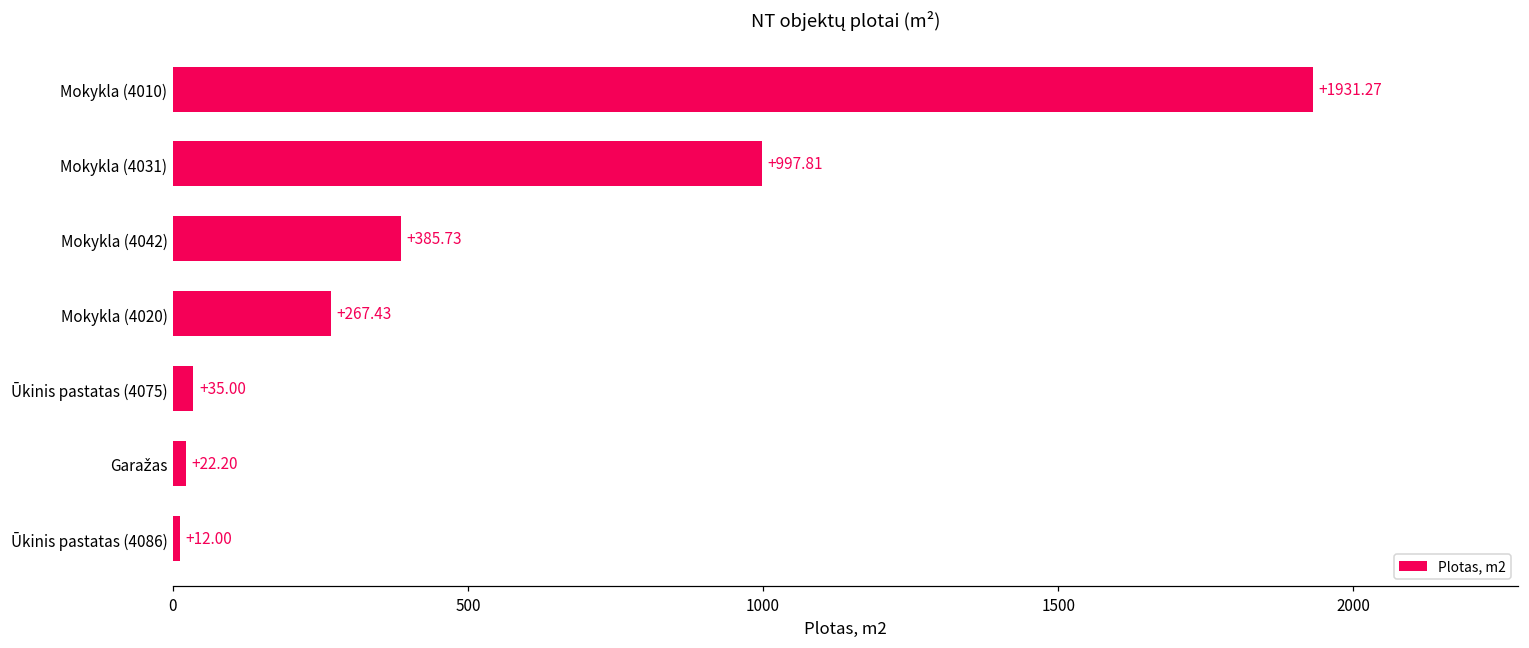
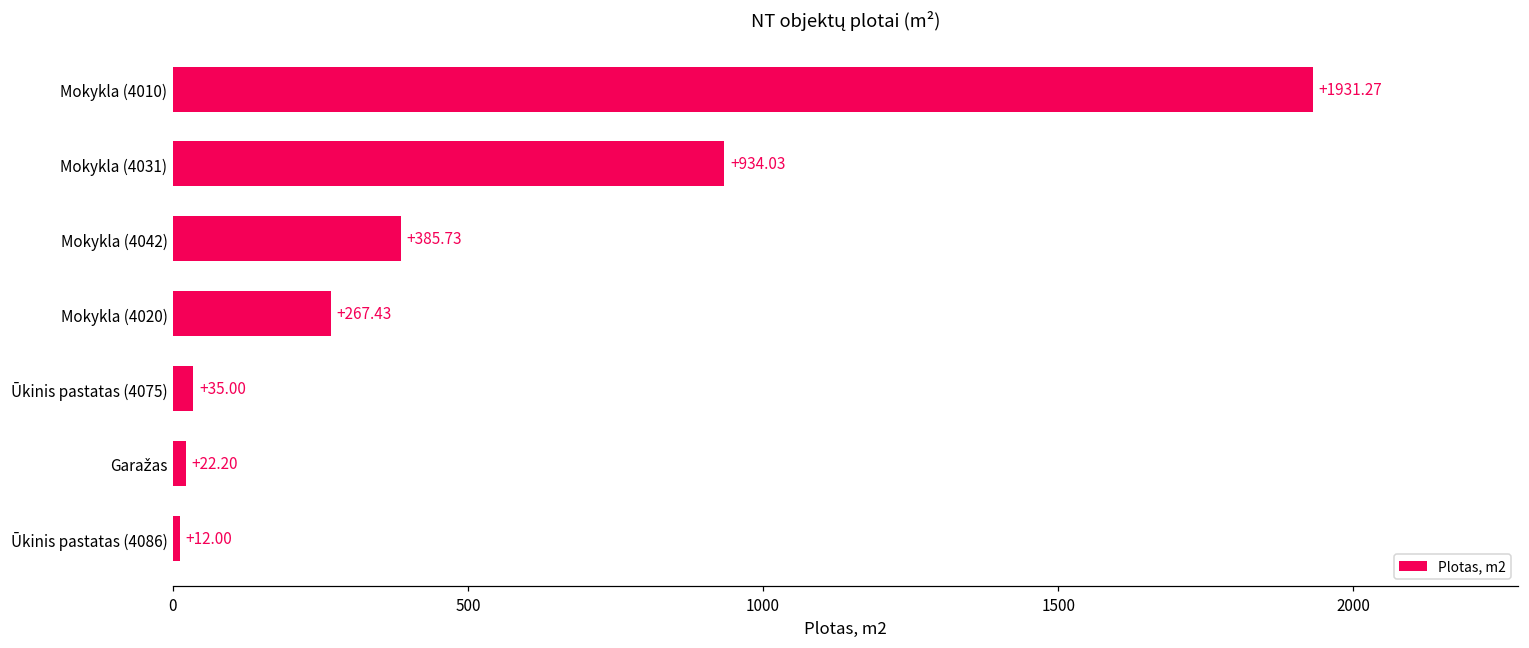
Mokykla (4031): +997.81 -> +934.03
